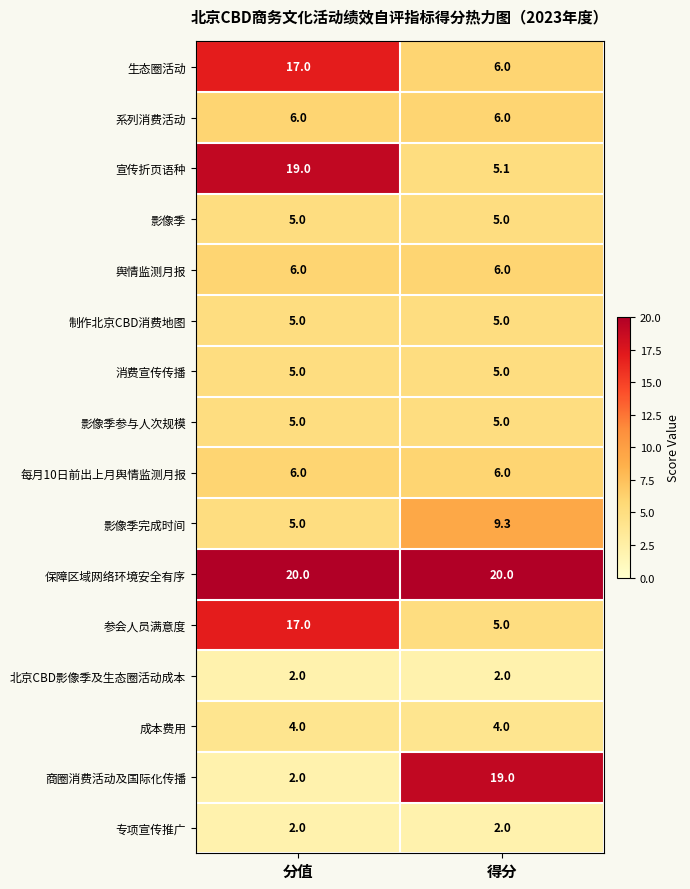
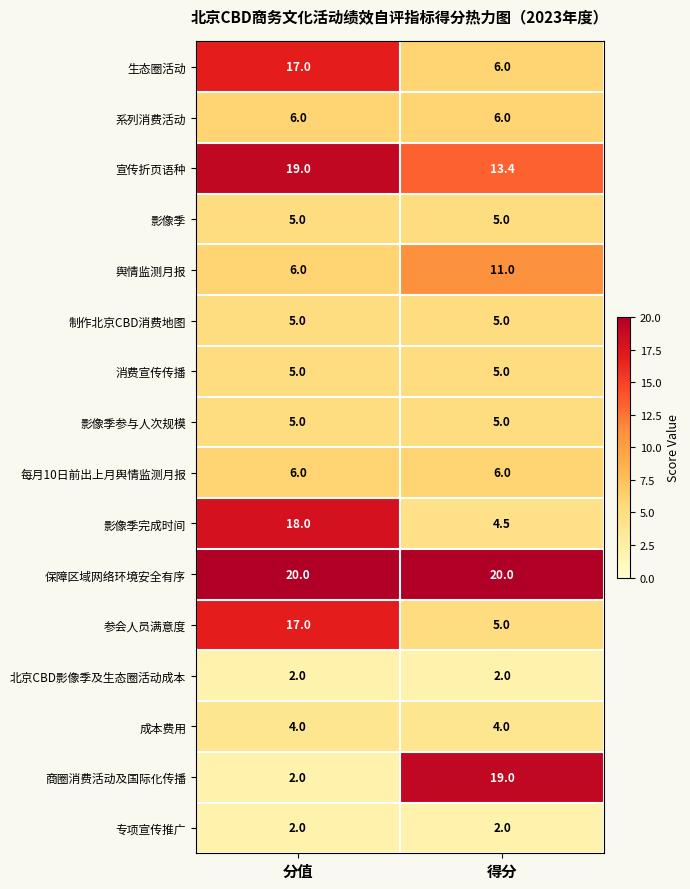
宣传折页语种, 得分: 5.1 -> 13.4
舆情监测月报, 得分: 6.0 -> 11.0
影像季完成时间, 分值: 5.0 -> 18.0
影像季完成时间, 得分: 9.3 -> 4.5
